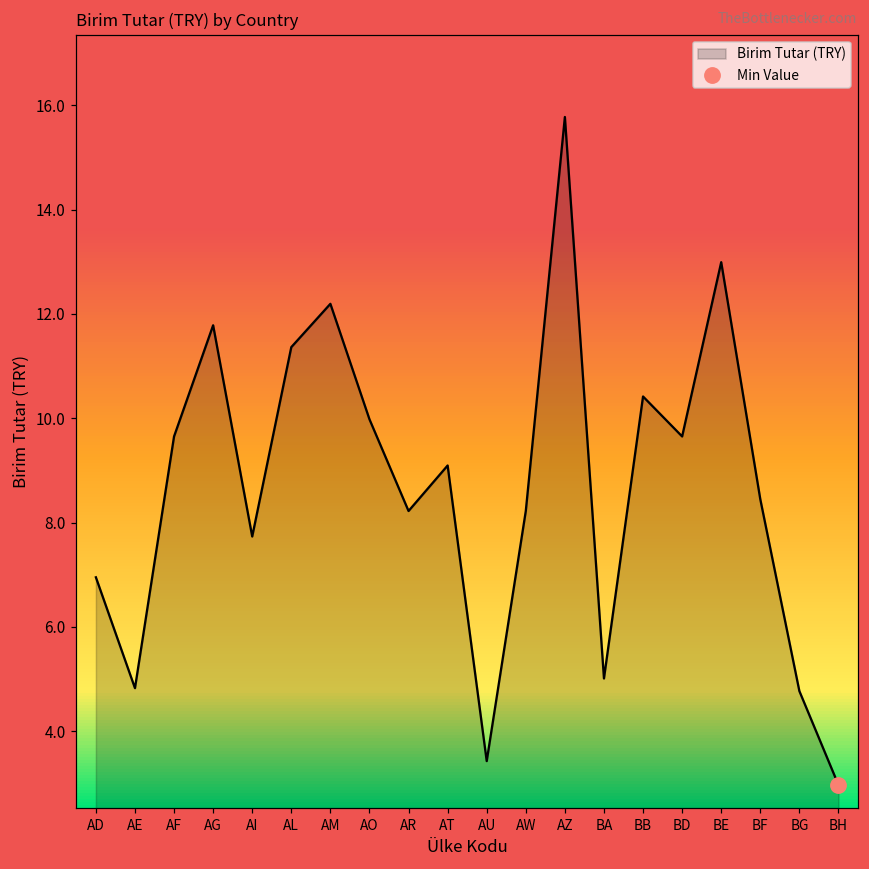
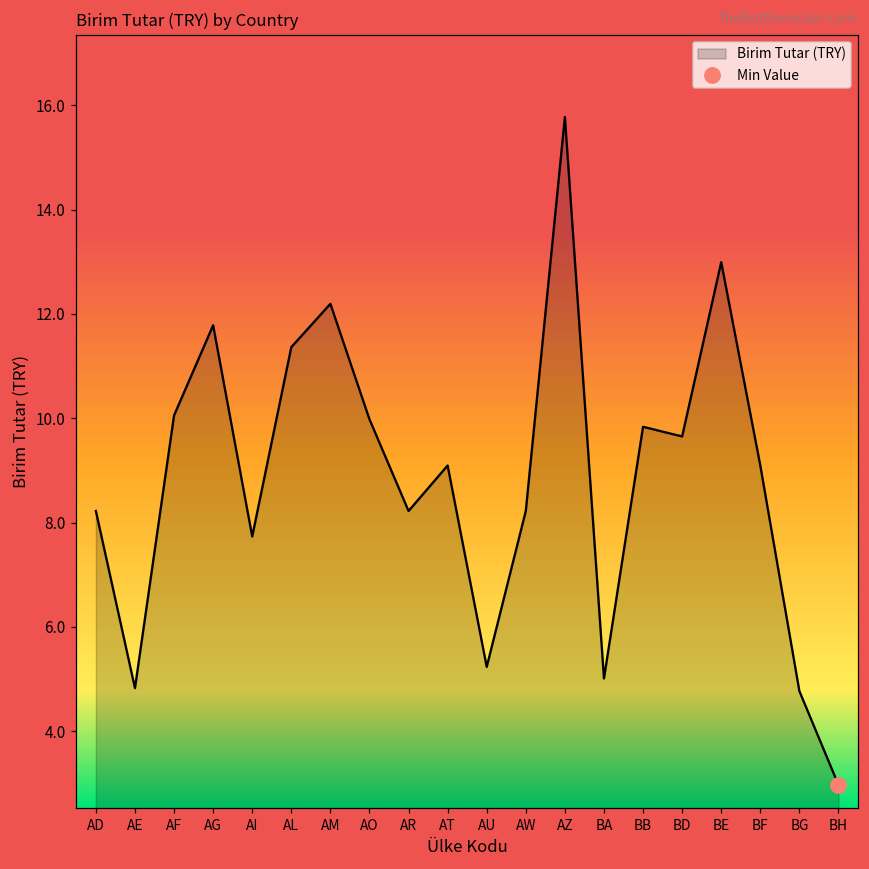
Birim Tutar (TRY), AD: 7.0 -> 8.2
Birim Tutar (TRY), AF: 9.7 -> 10.1
Birim Tutar (TRY), AU: 3.4 -> 5.2
Birim Tutar (TRY), BB: 10.4 -> 9.8
Birim Tutar (TRY), BF: 8.4 -> 9.1
